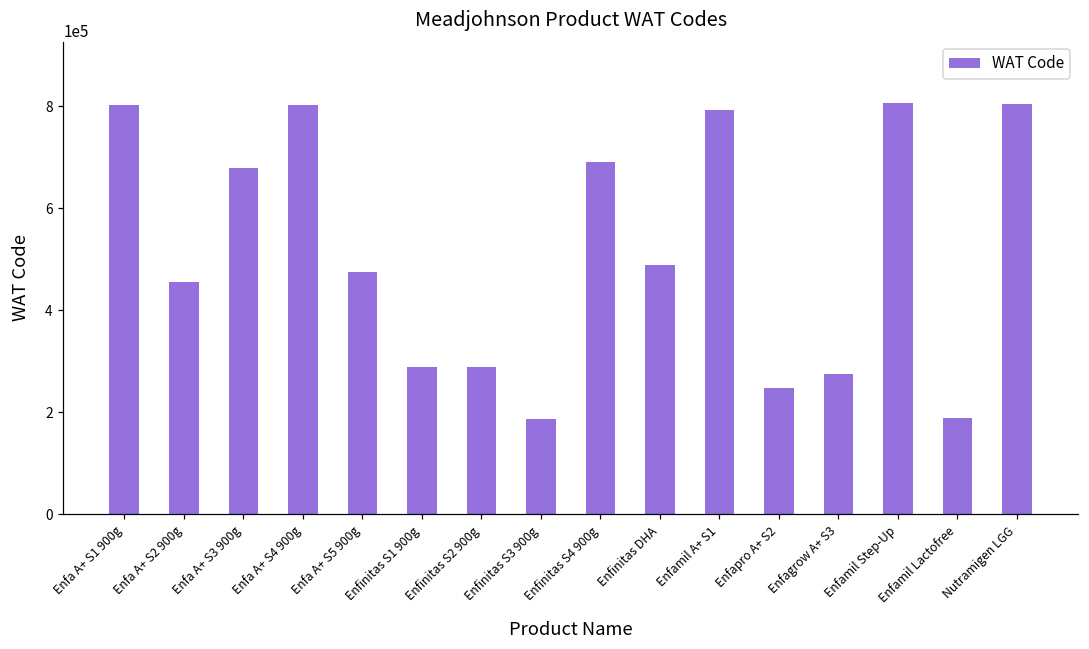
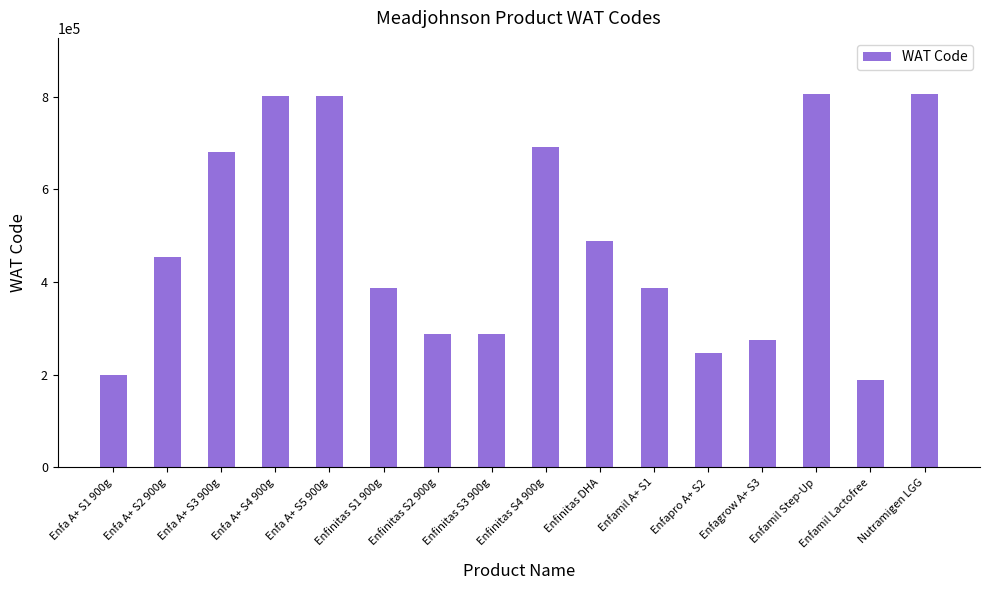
Enfa A+ S1 900g: 800000 -> 200000
Enfa A+ S5 900g: 470000 -> 800000
Enfinitas S1 900g: 290000 -> 390000
Enfinitas S3 900g: 190000 -> 290000
Enfamil A+ S1: 790000 -> 390000
